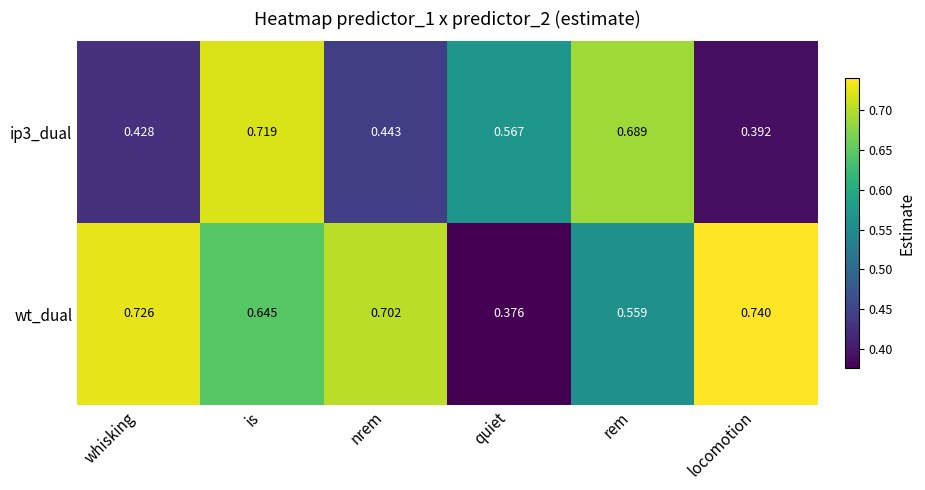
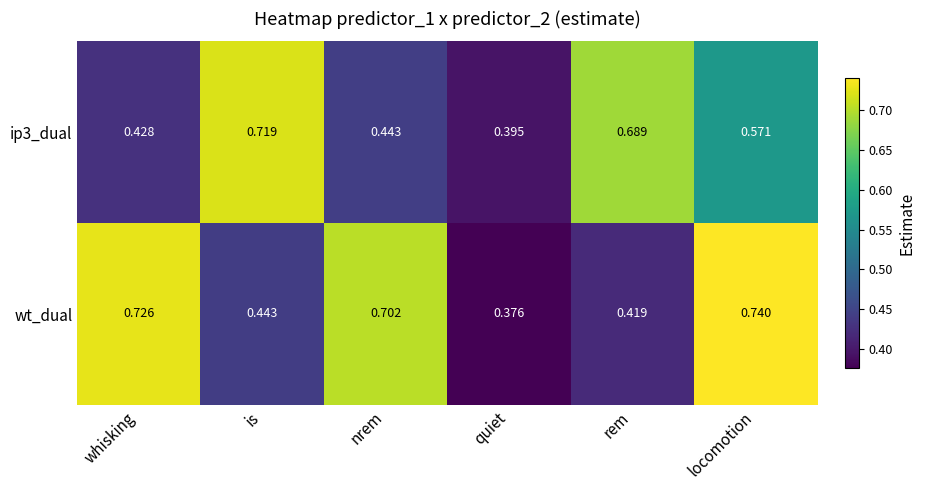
ip3_dual, quiet: 0.567 -> 0.395
ip3_dual, locomotion: 0.392 -> 0.571
wt_dual, is: 0.645 -> 0.443
wt_dual, rem: 0.559 -> 0.419
